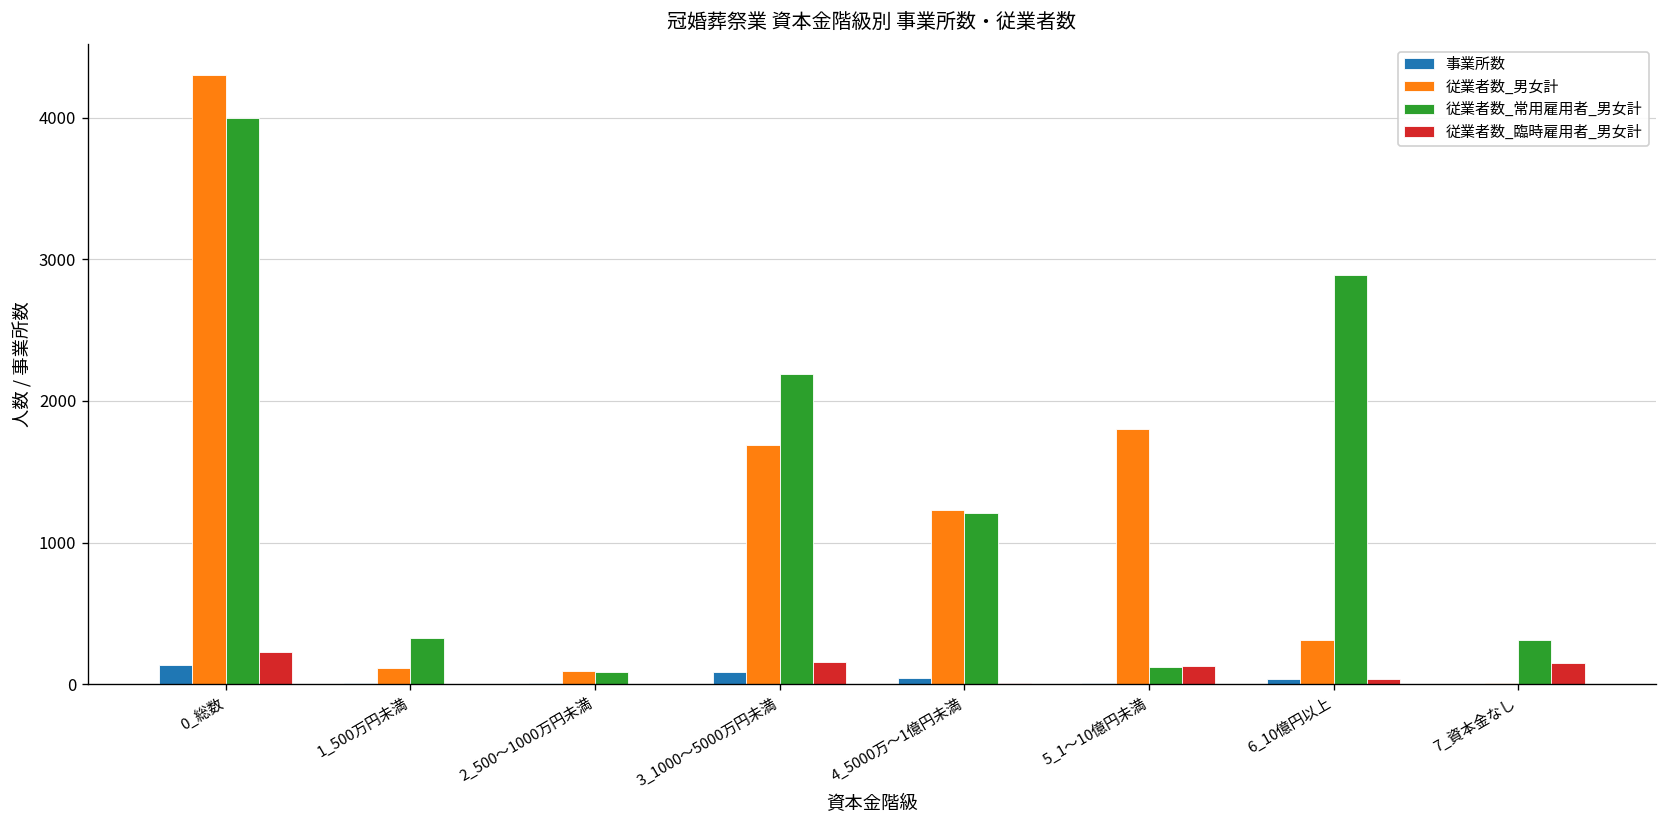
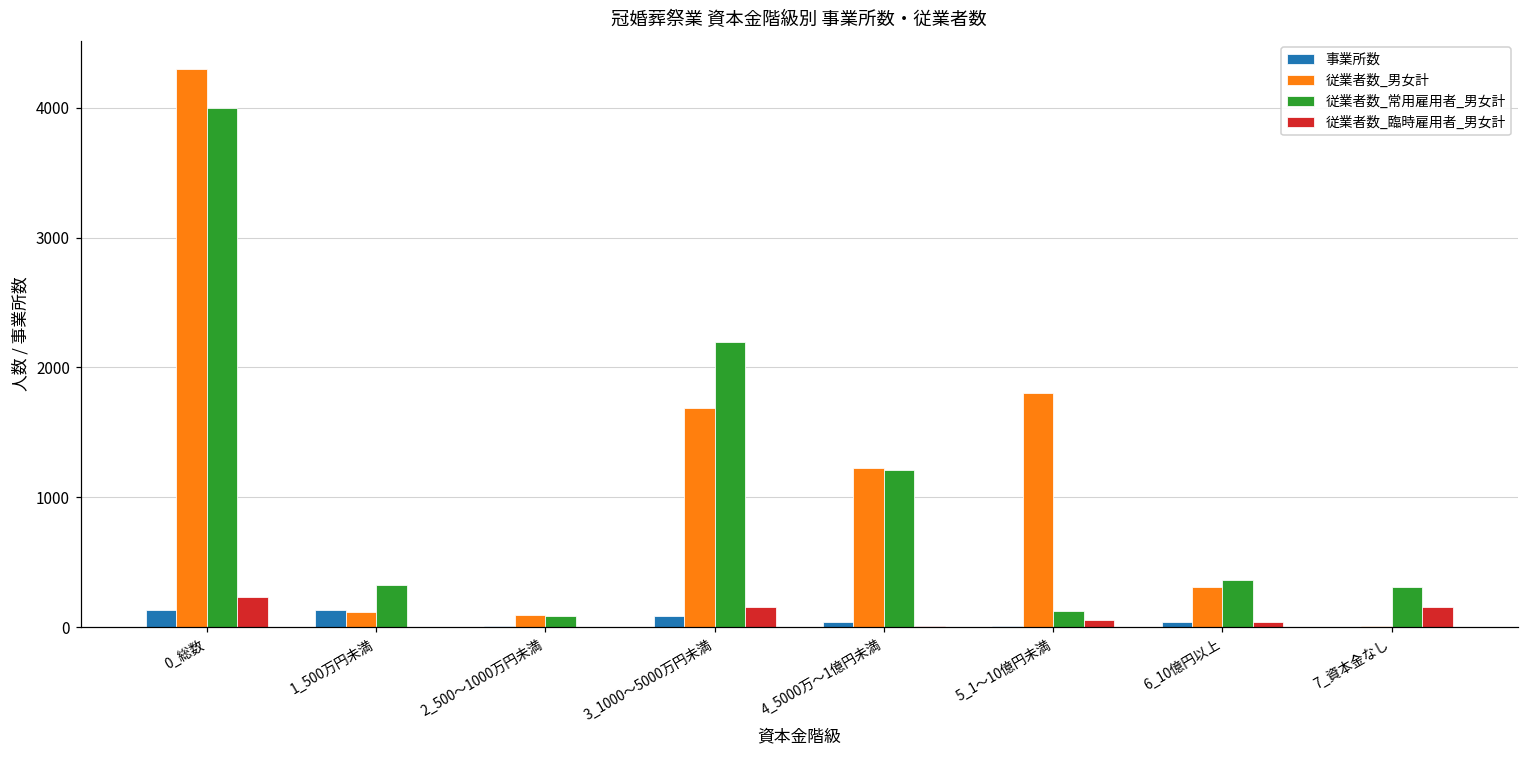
事業所数, 1_500万円未満: 10 -> 130
従業者数_臨時雇用者_男女計, 5_1～10億円未満: 130 -> 60
従業者数_常用雇用者_男女計, 6_10億円以上: 2890 -> 360
